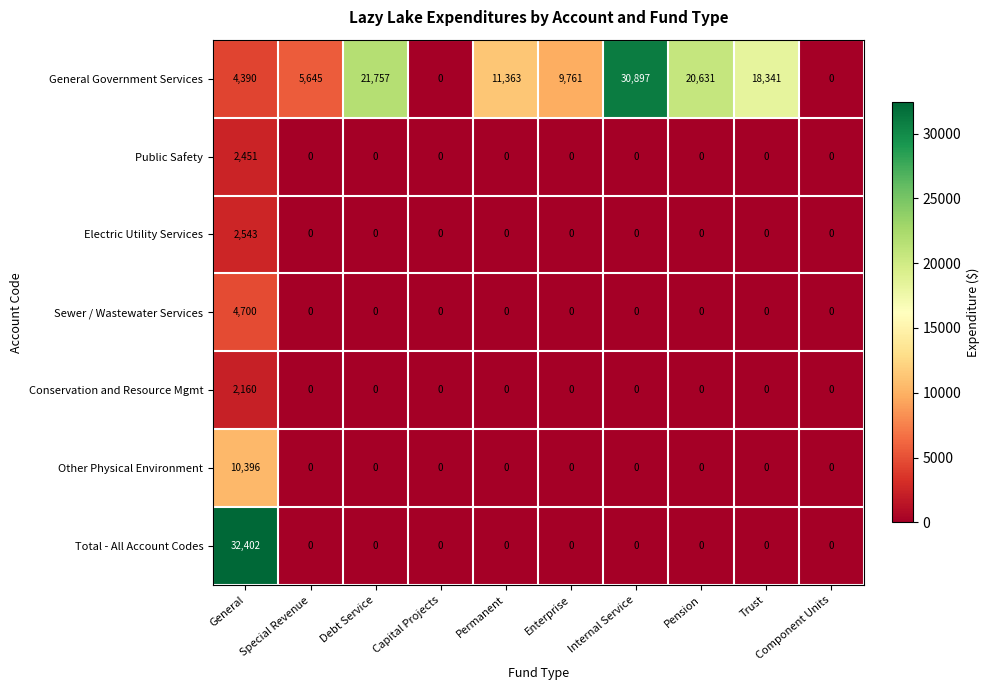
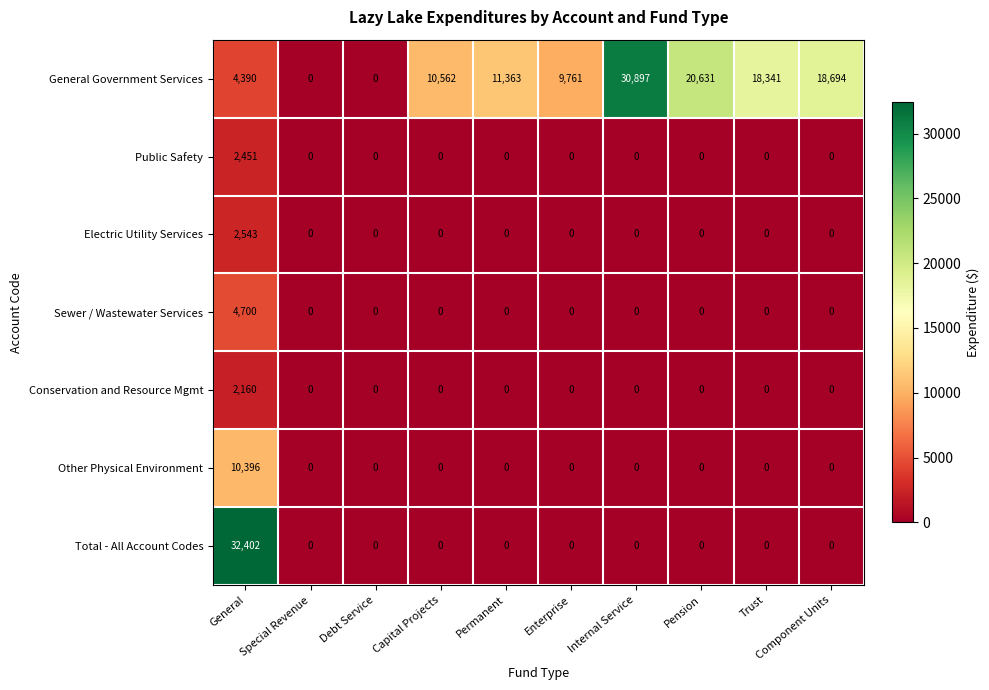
General Government Services, Special Revenue: 5,645 -> 0
General Government Services, Debt Service: 21,757 -> 0
General Government Services, Capital Projects: 0 -> 10,562
General Government Services, Component Units: 0 -> 18,694
